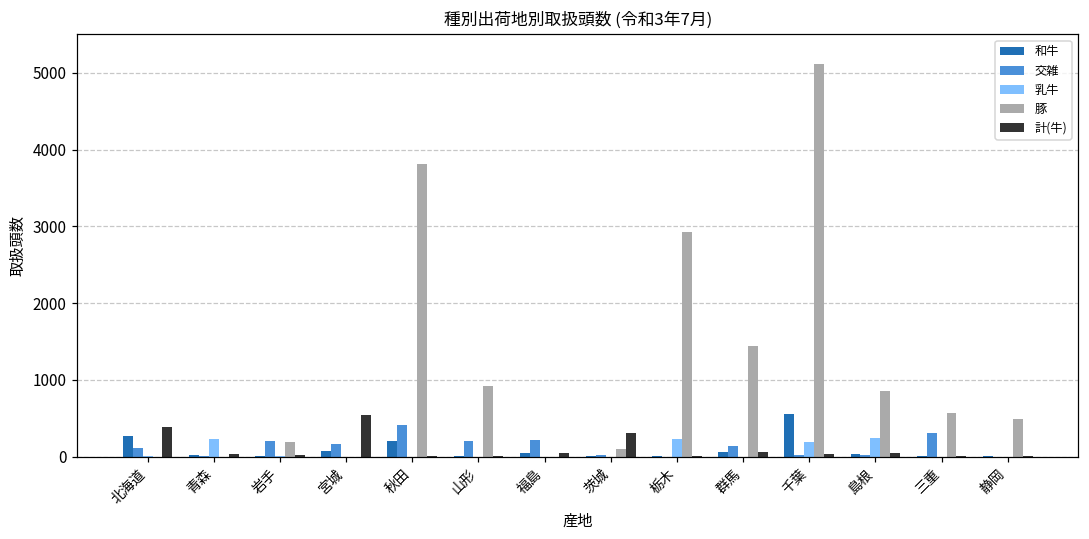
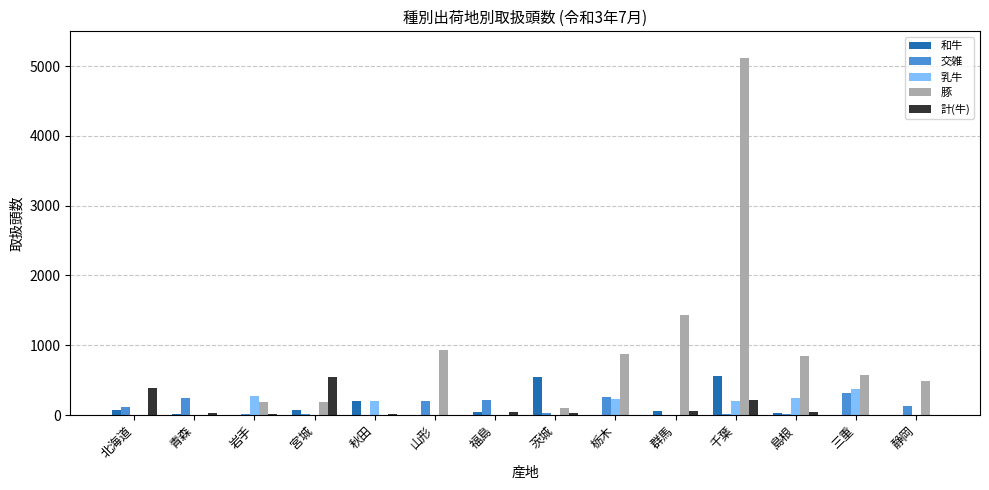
和牛, 北海道: 300 -> 100
交雑, 青森: 0 -> 200
乳牛, 青森: 200 -> 0
交雑, 岩手: 200 -> 0
乳牛, 岩手: 0 -> 300
交雑, 宮城: 200 -> 0
豚, 宮城: 0 -> 200
交雑, 秋田: 400 -> 0
乳牛, 秋田: 0 -> 200
豚, 秋田: 3800 -> 0
和牛, 茨城: 0 -> 500
計(牛), 茨城: 300 -> 0
交雑, 栃木: 0 -> 300
豚, 栃木: 2900 -> 900
交雑, 群馬: 100 -> 0
計(牛), 千葉: 0 -> 200
乳牛, 三重: 0 -> 400
交雑, 静岡: 0 -> 100
